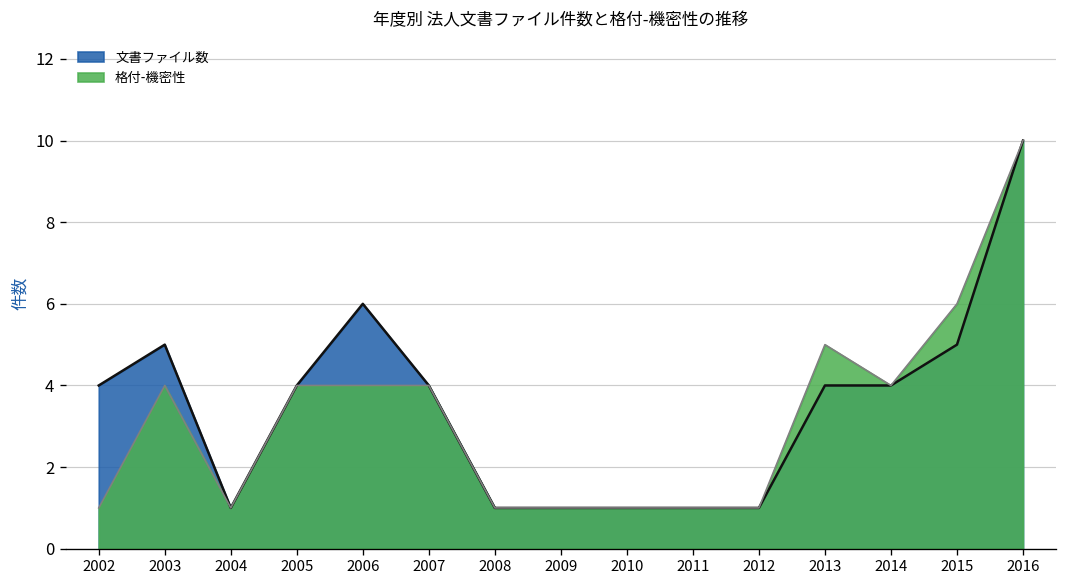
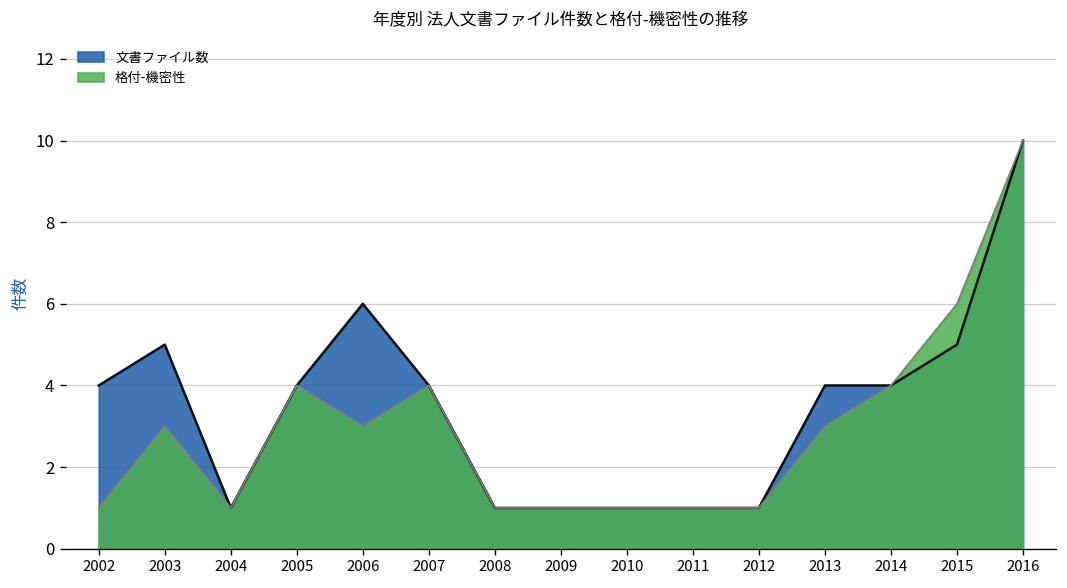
格付-機密性, 2003: 4 -> 3
格付-機密性, 2006: 4 -> 3
格付-機密性, 2013: 5 -> 3
